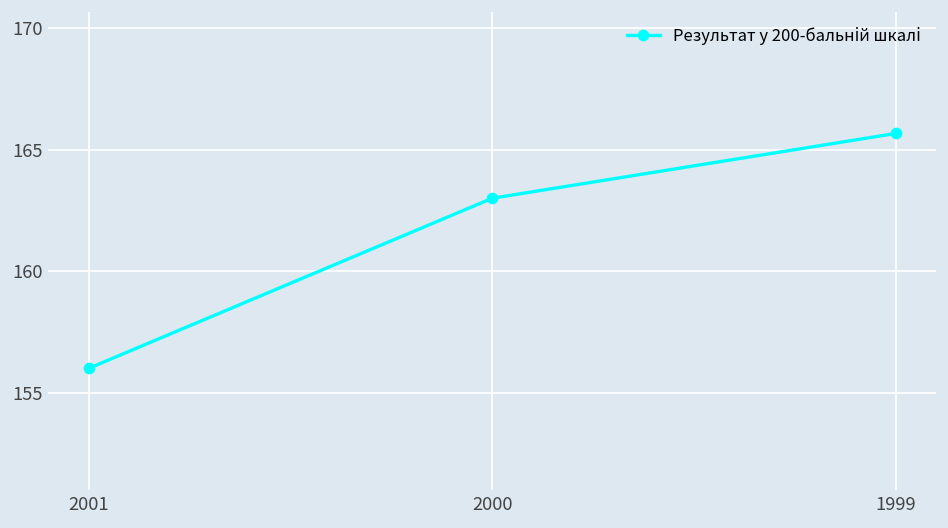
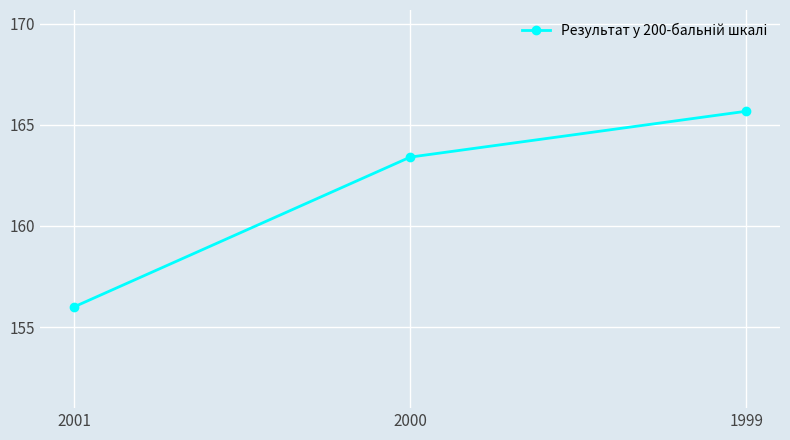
2000: 163.0 -> 163.4
